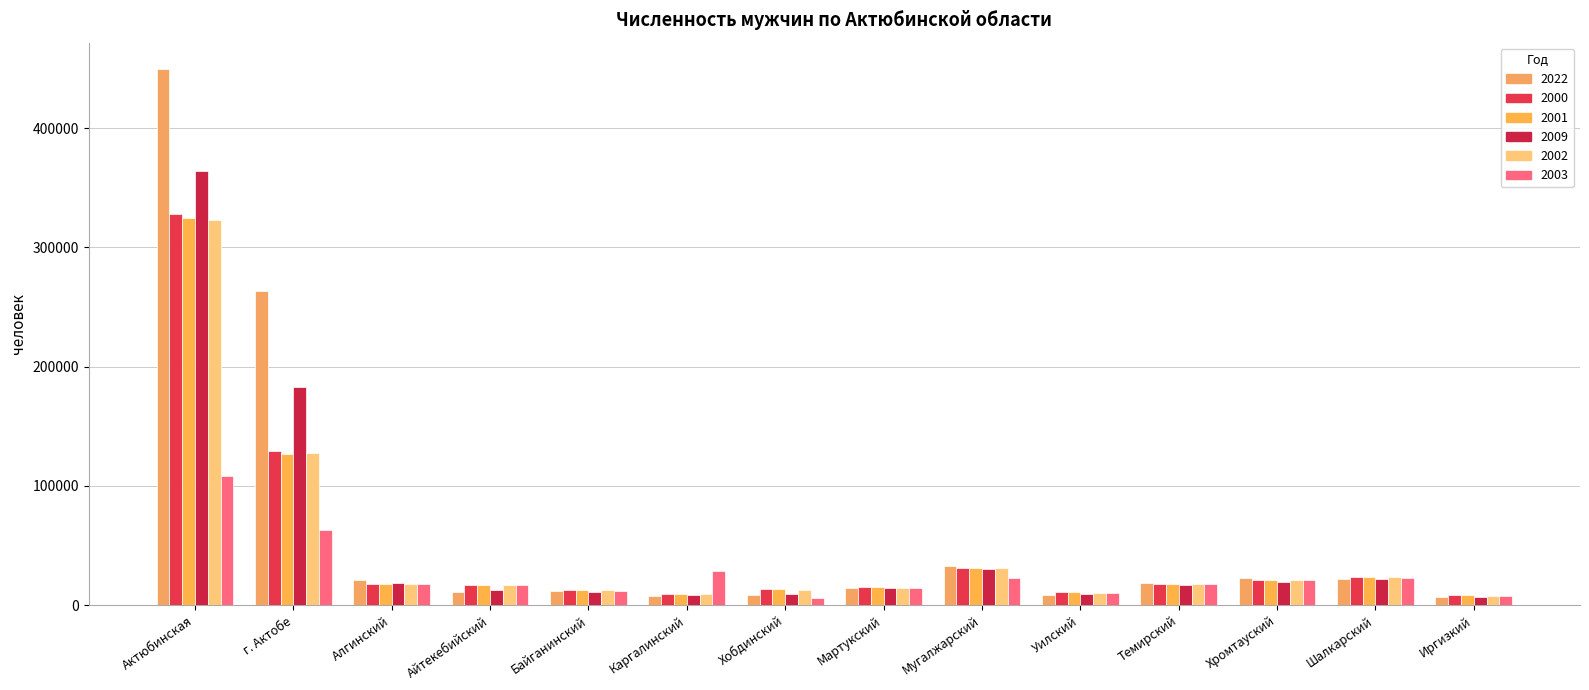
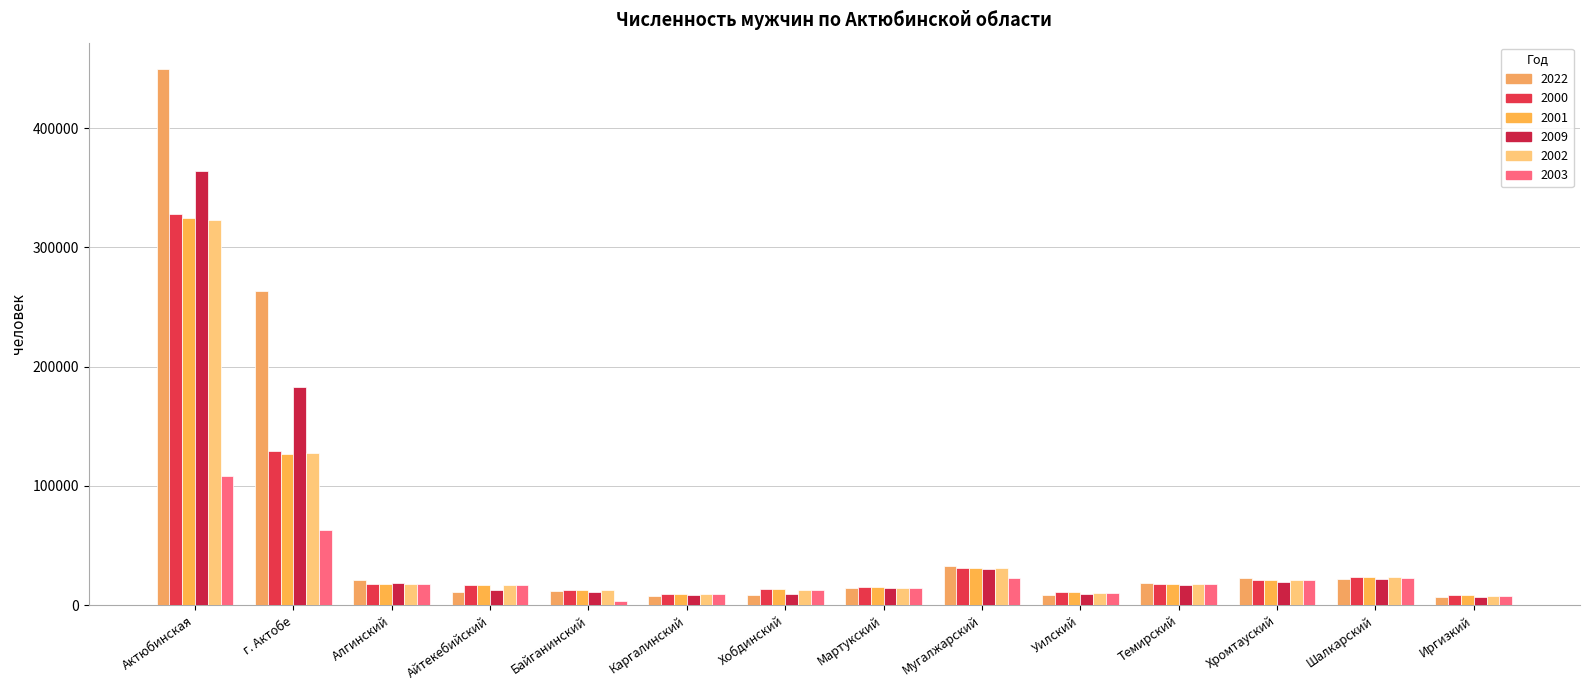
2003, Байганинский: 12000 -> 4000
2003, Каргалинский: 29000 -> 9000
2003, Хобдинский: 6000 -> 13000
